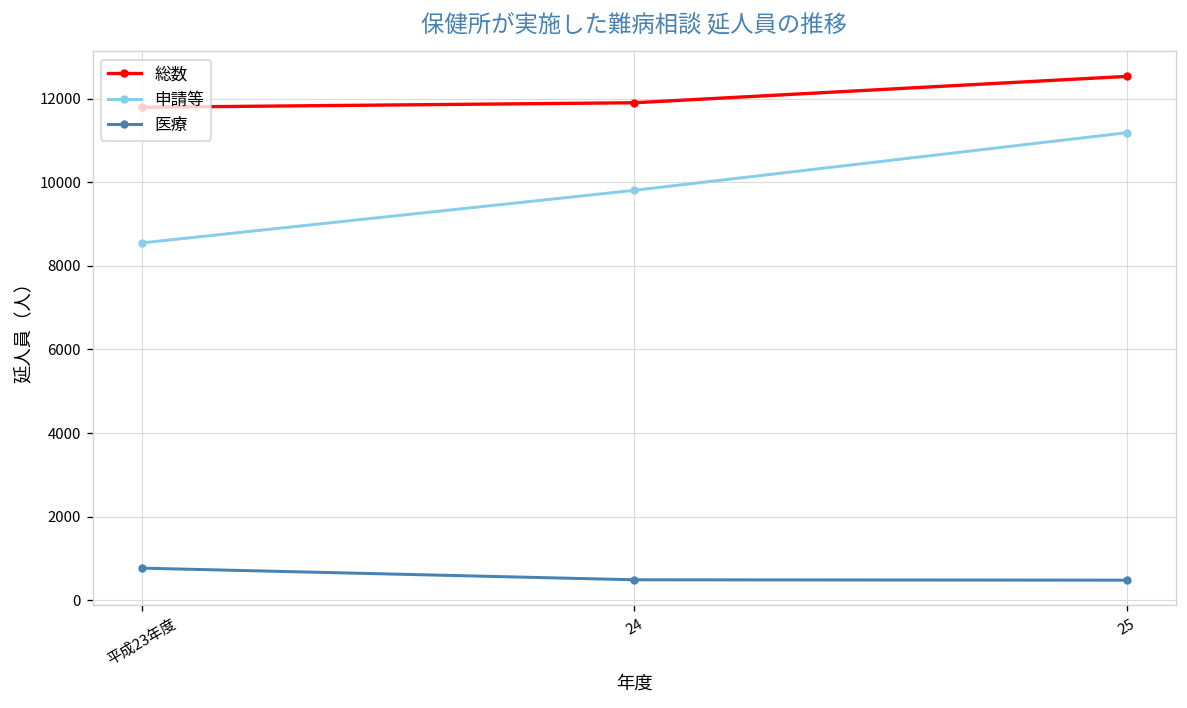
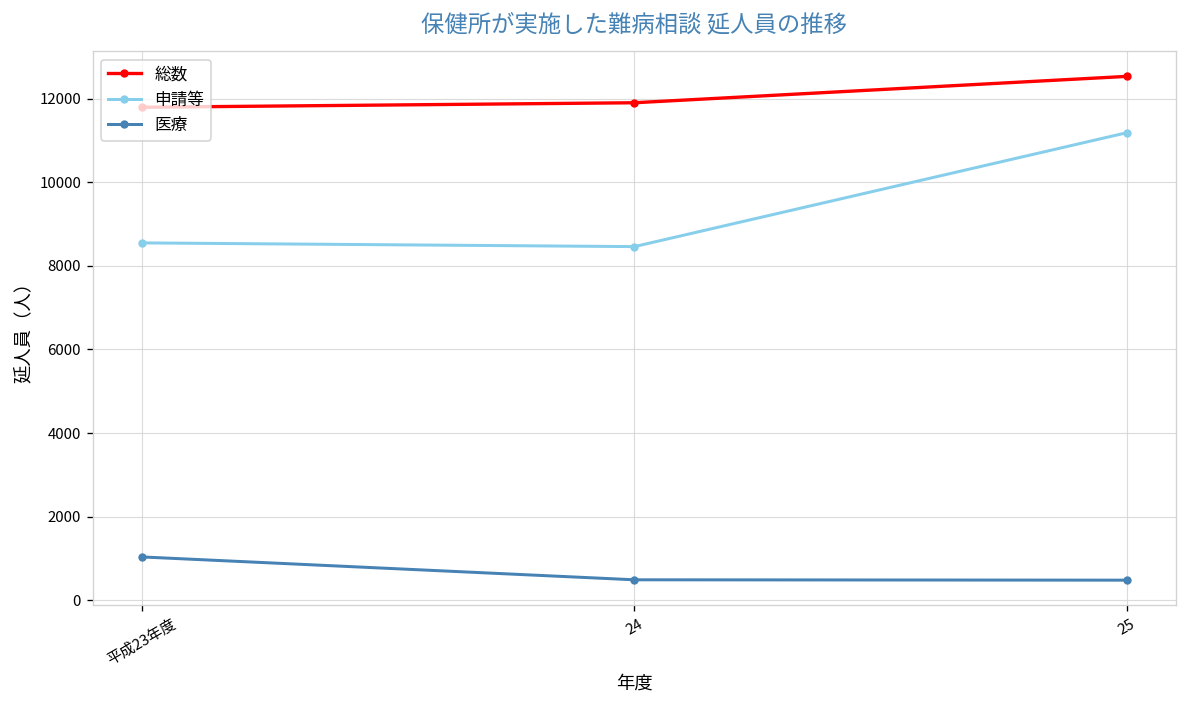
医療, 平成23年度: 800 -> 1000
申請等, 24: 9800 -> 8500
